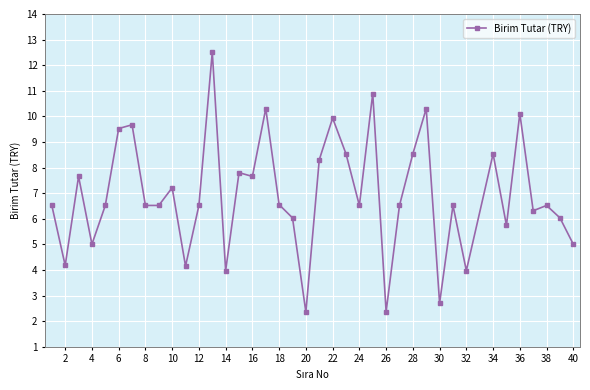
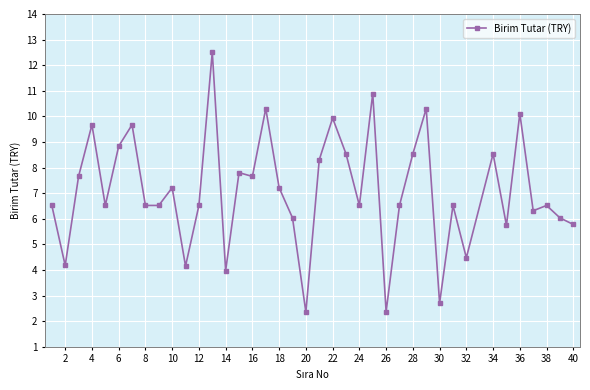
4: 5.0 -> 9.7
6: 9.5 -> 8.8
18: 6.6 -> 7.2
32: 4.0 -> 4.5
40: 5.0 -> 5.8
